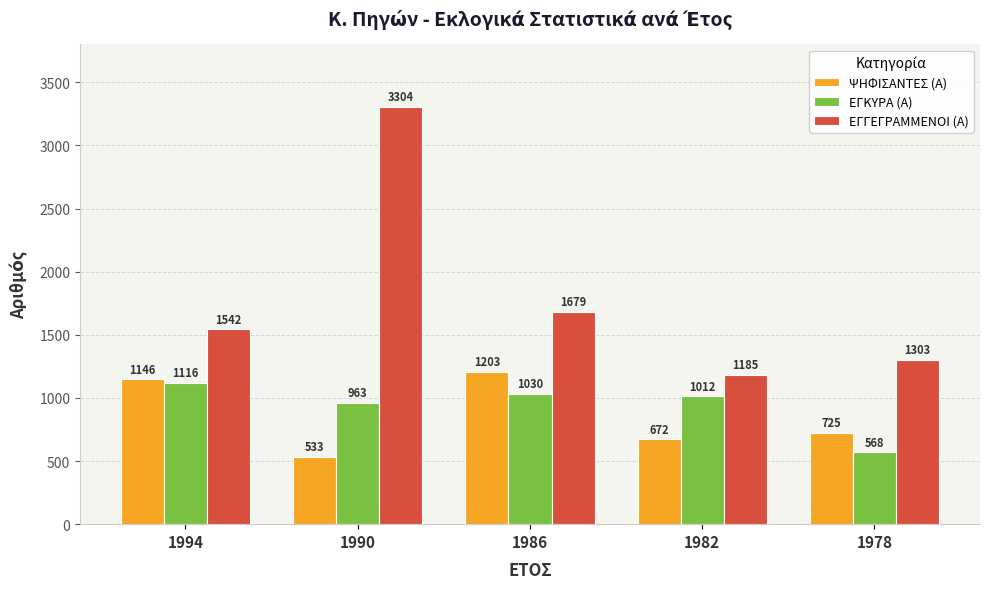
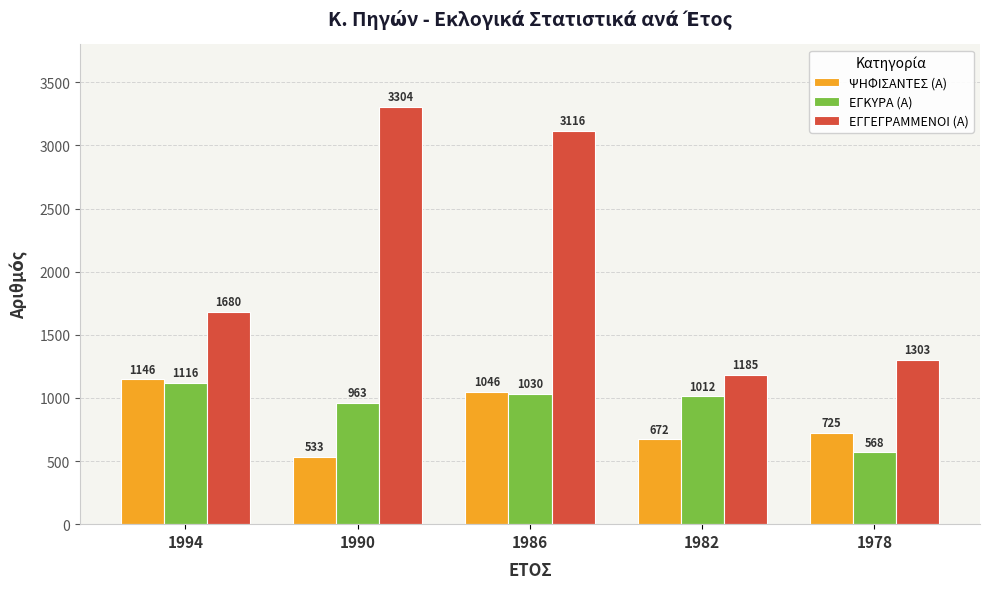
ΕΓΓΕΓΡΑΜΜΕΝΟΙ (Α), 1994: 1542 -> 1680
ΨΗΦΙΣΑΝΤΕΣ (Α), 1986: 1203 -> 1046
ΕΓΓΕΓΡΑΜΜΕΝΟΙ (Α), 1986: 1679 -> 3116
